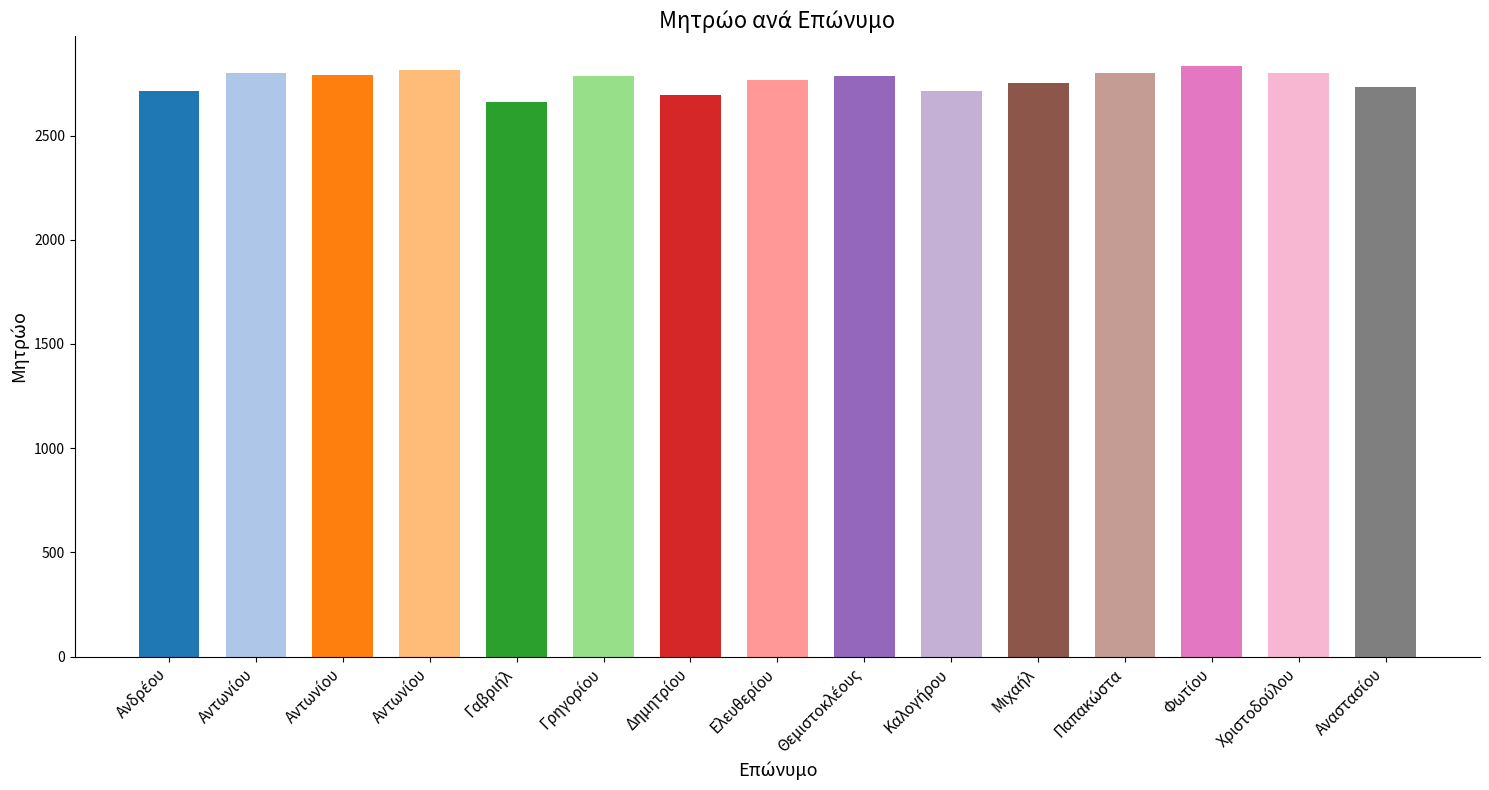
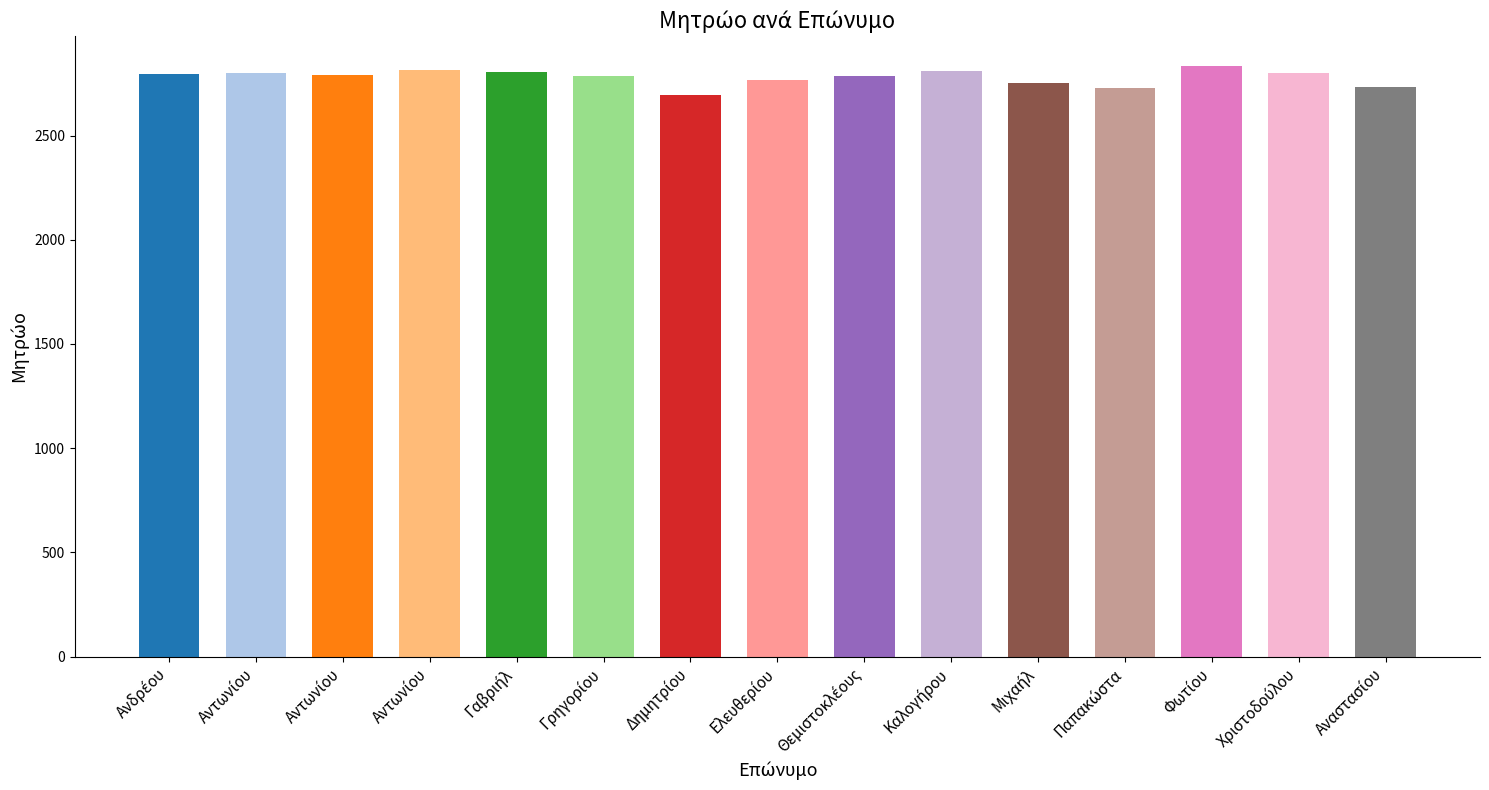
Ανδρέου: 2720 -> 2800
Γαβριήλ: 2660 -> 2810
Καλογήρου: 2720 -> 2810
Παπακώστα: 2800 -> 2730
